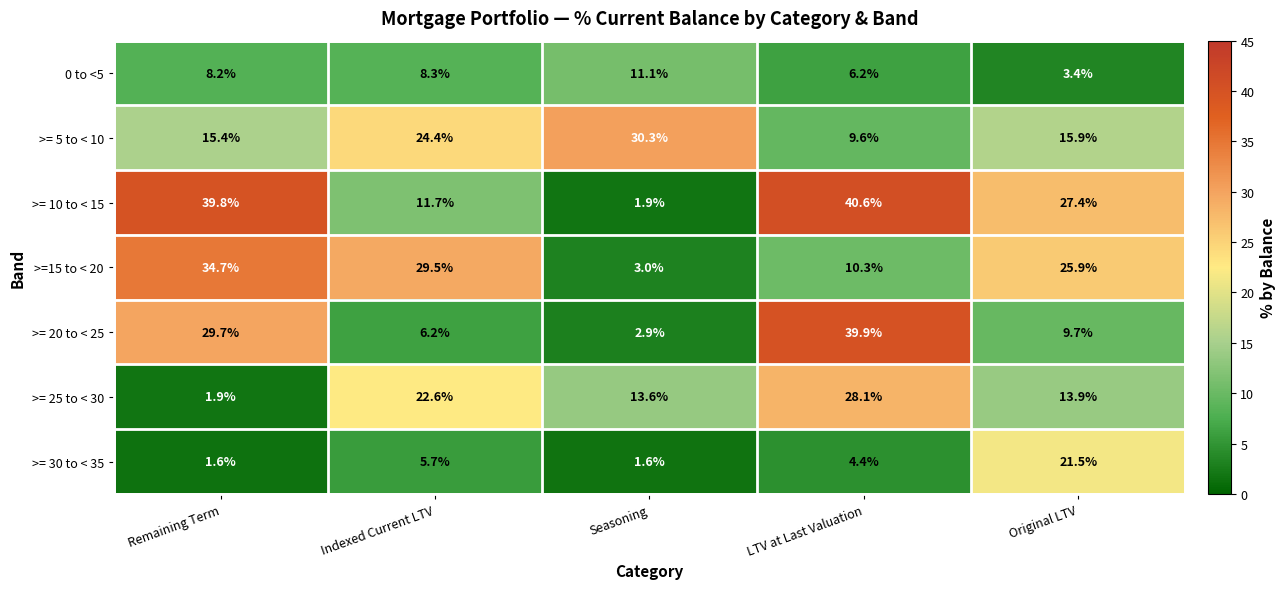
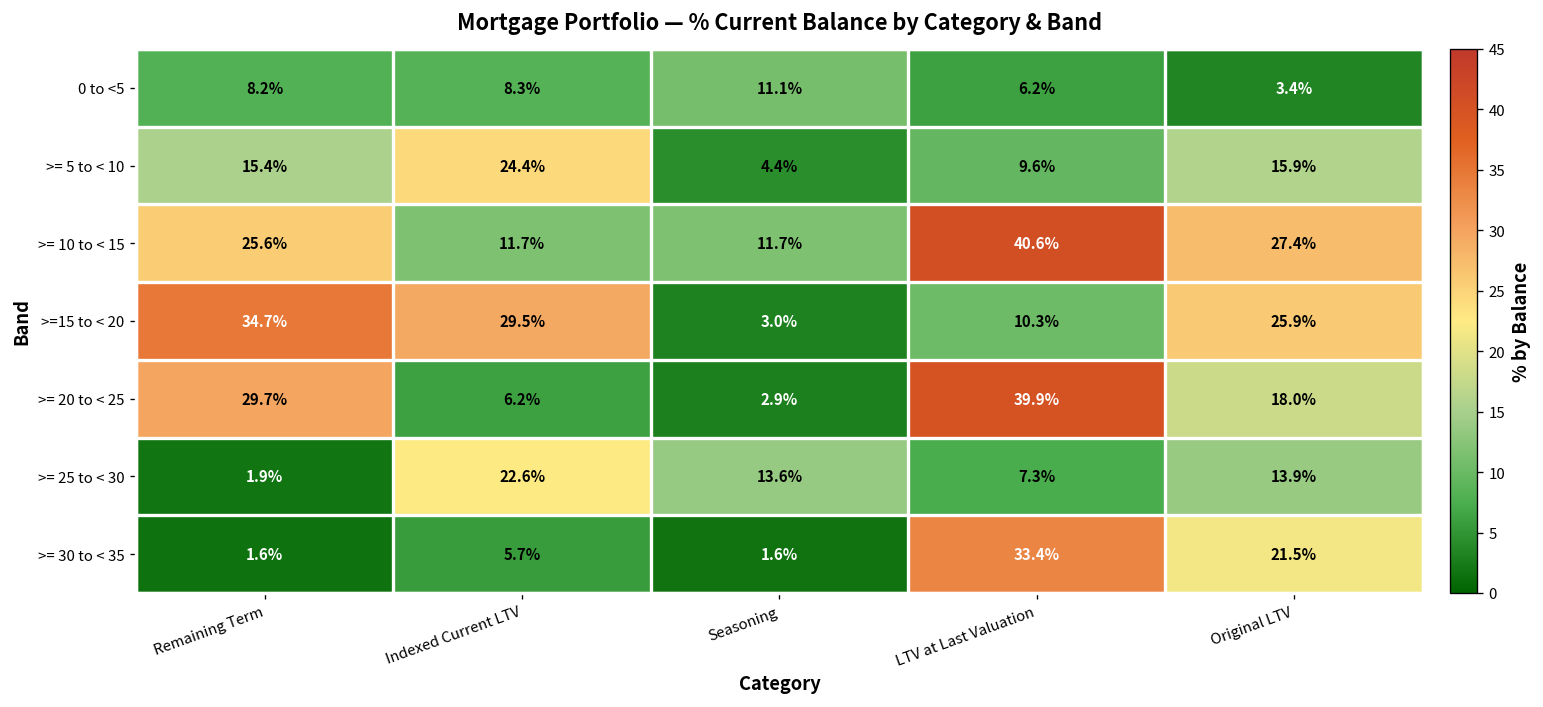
>= 5 to < 10, Seasoning: 30.3% -> 4.4%
>= 10 to < 15, Remaining Term: 39.8% -> 25.6%
>= 10 to < 15, Seasoning: 1.9% -> 11.7%
>= 20 to < 25, Original LTV: 9.7% -> 18.0%
>= 25 to < 30, LTV at Last Valuation: 28.1% -> 7.3%
>= 30 to < 35, LTV at Last Valuation: 4.4% -> 33.4%
